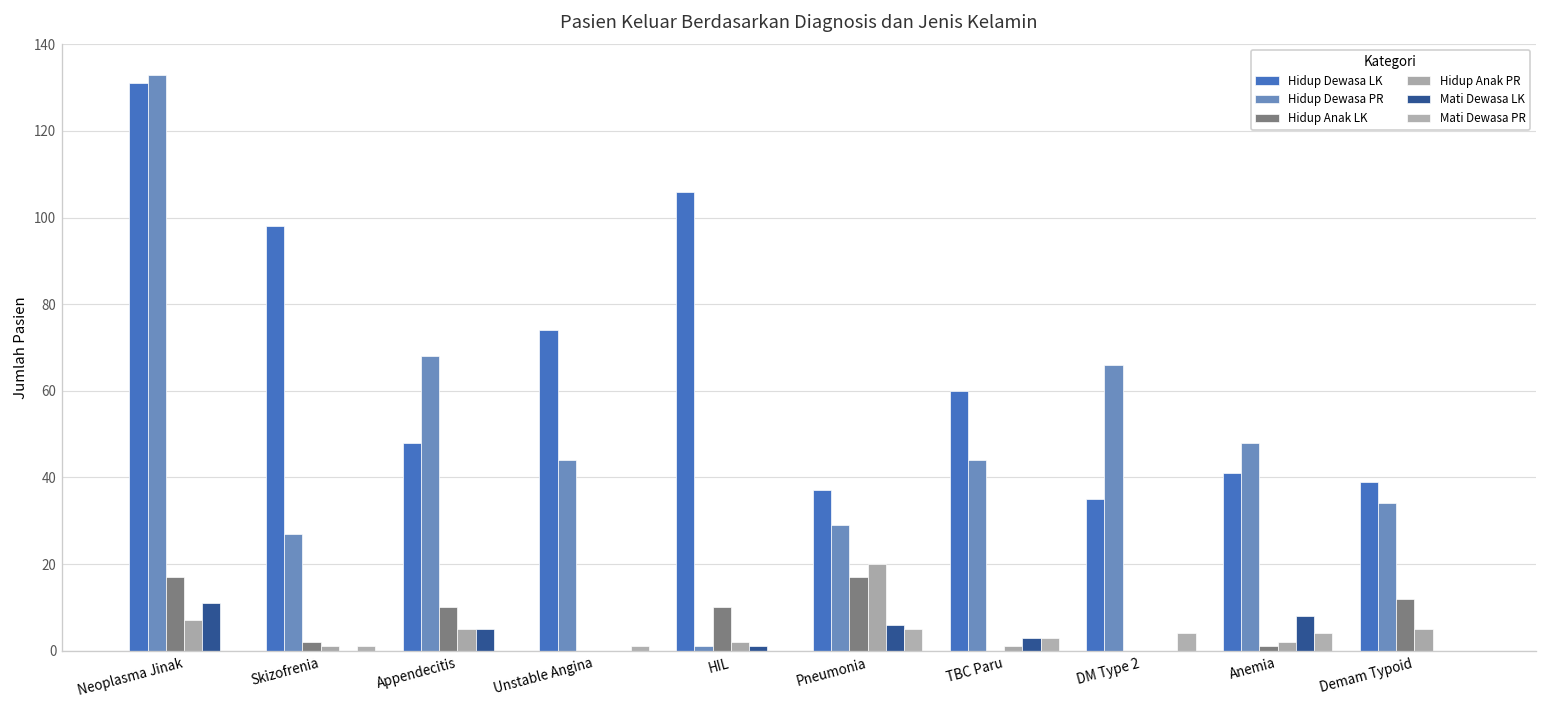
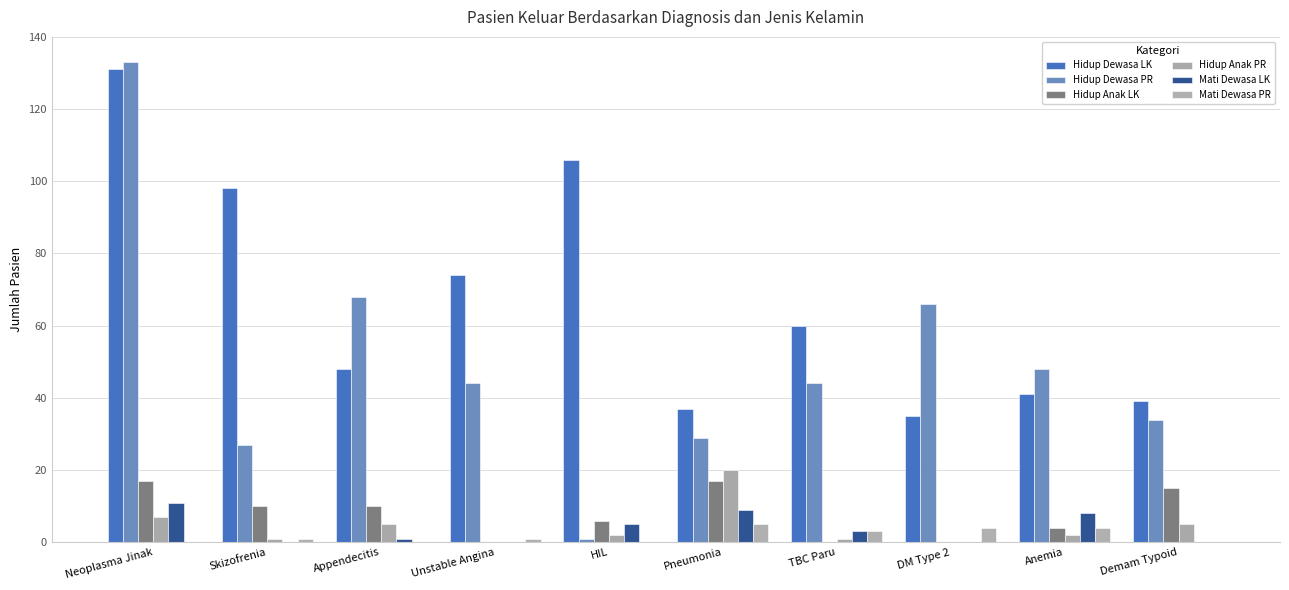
Hidup Anak LK, Skizofrenia: 2 -> 10
Mati Dewasa LK, Appendecitis: 5 -> 1
Hidup Anak LK, HIL: 10 -> 6
Mati Dewasa LK, HIL: 1 -> 5
Mati Dewasa LK, Pneumonia: 6 -> 9
Hidup Anak LK, Anemia: 1 -> 4
Hidup Anak LK, Demam Typoid: 12 -> 15
